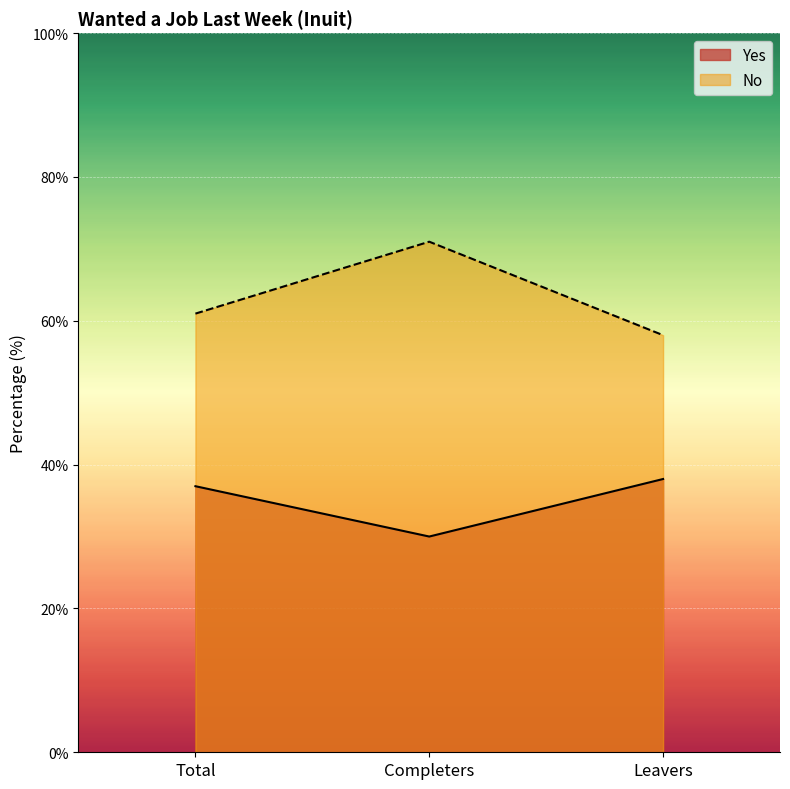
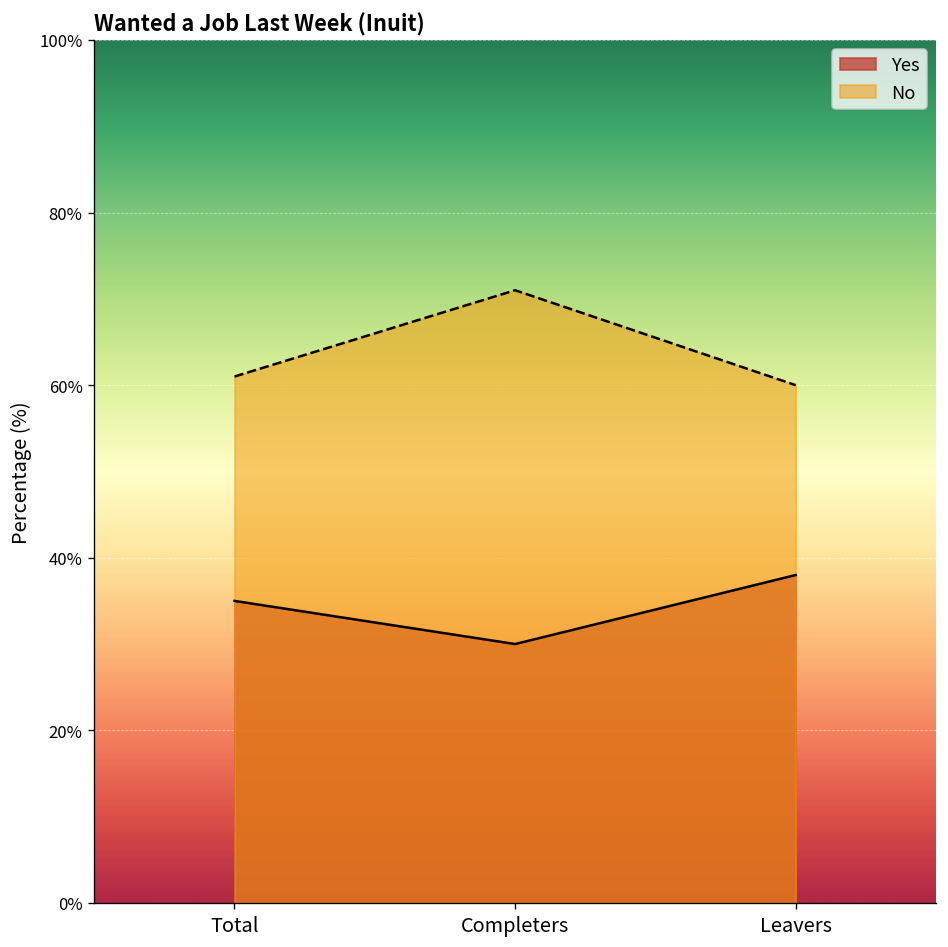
Yes, Total: 37% -> 35%
No, Leavers: 58% -> 60%
